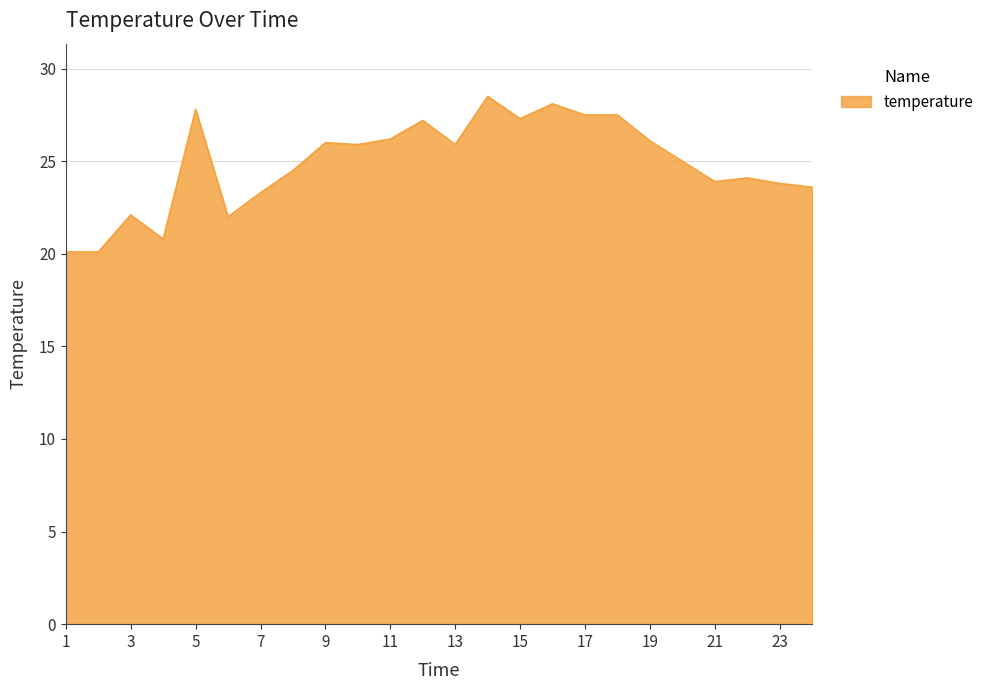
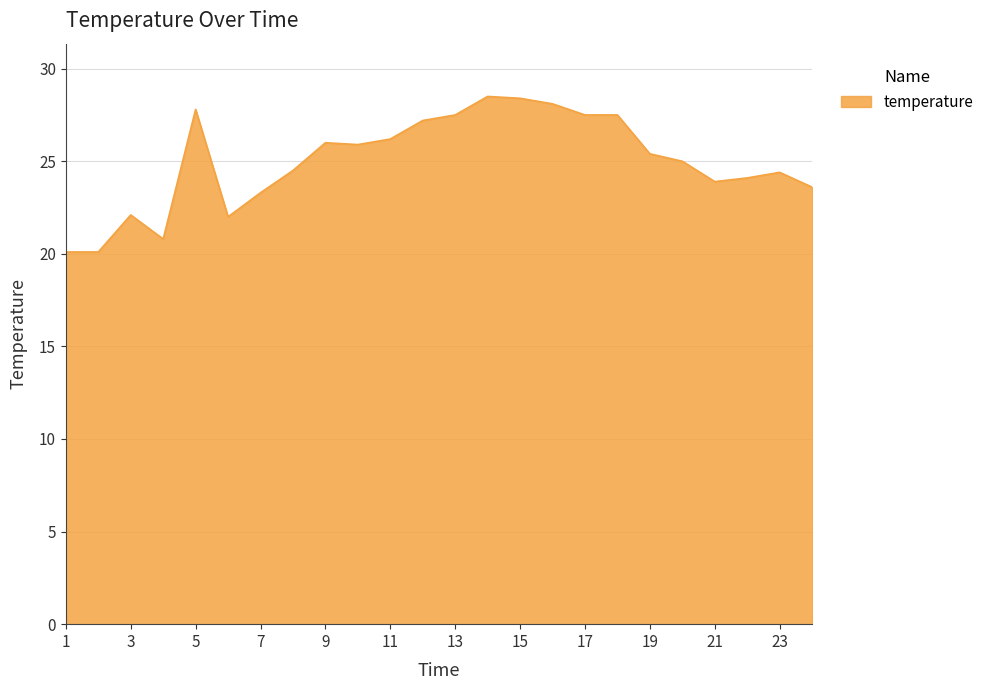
13: 25.9 -> 27.5
15: 27.3 -> 28.4
19: 26.1 -> 25.4
23: 23.8 -> 24.4
